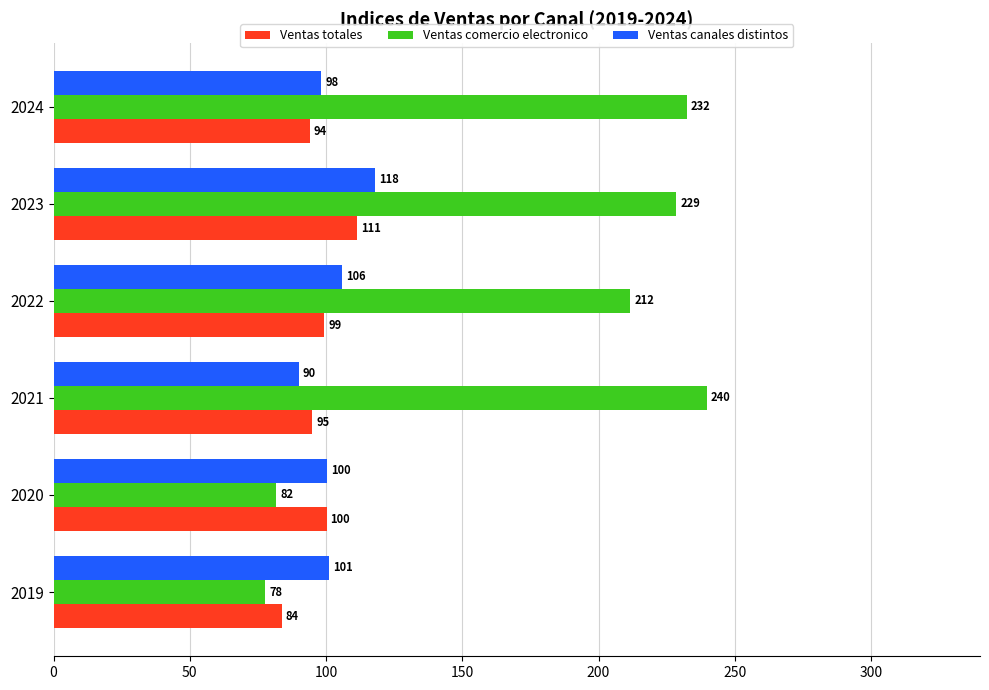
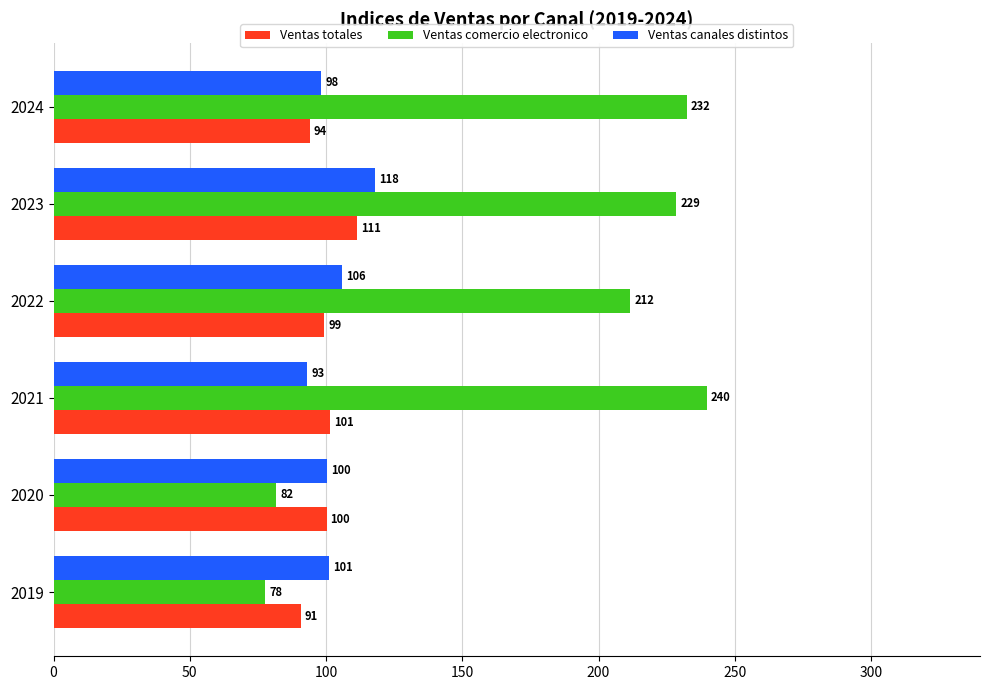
Ventas canales distintos, 2021: 90 -> 93
Ventas totales, 2021: 95 -> 101
Ventas totales, 2019: 84 -> 91
